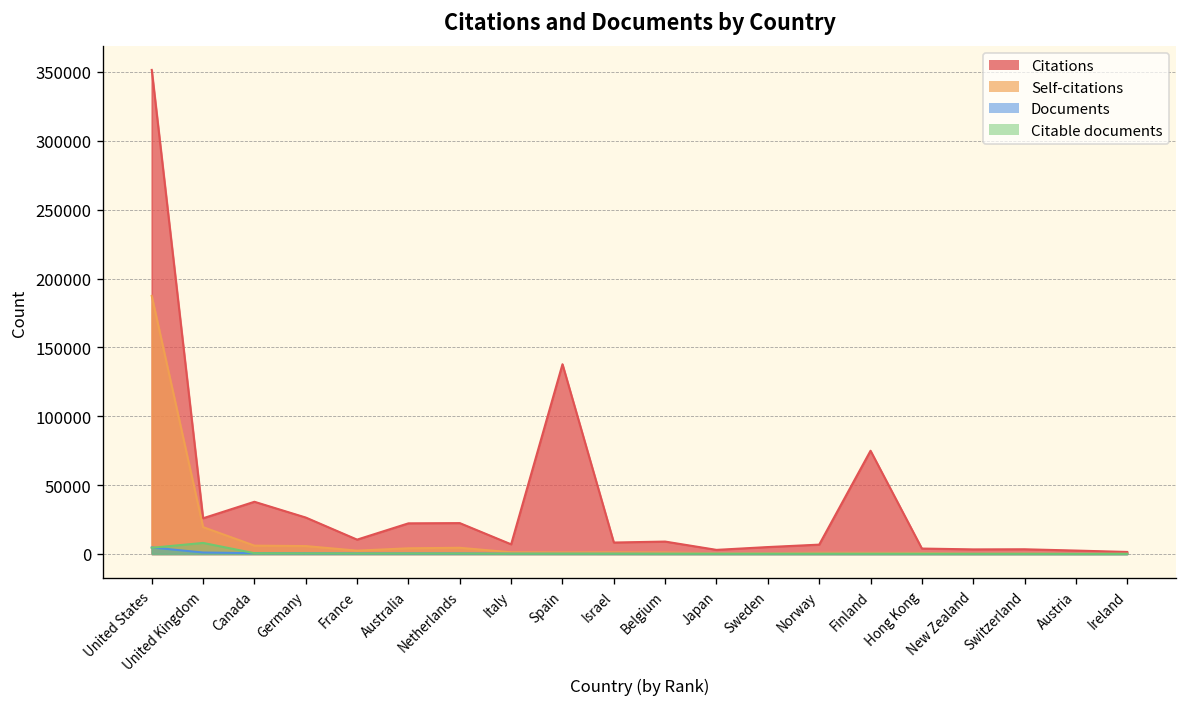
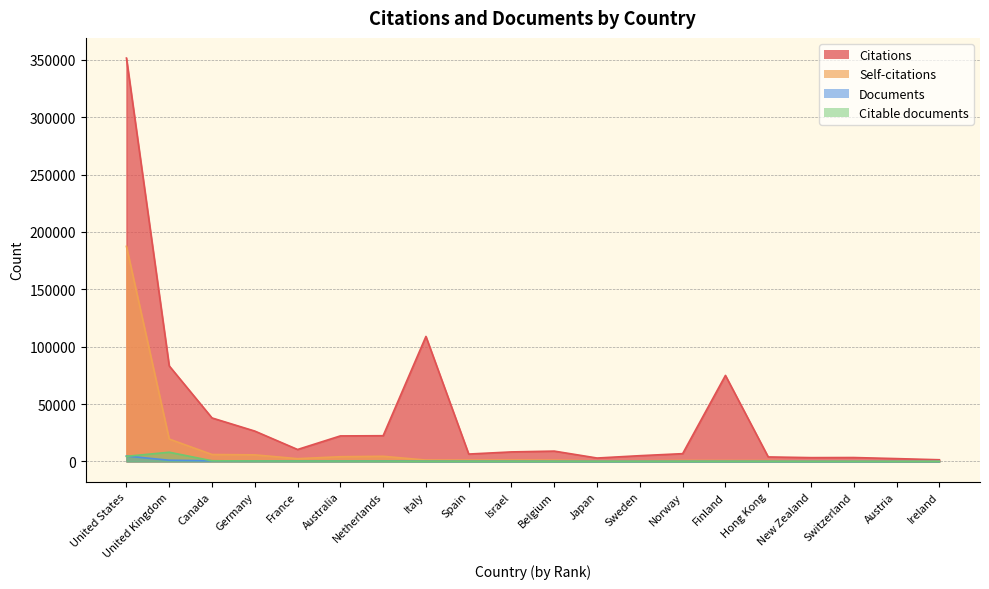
Citations, United Kingdom: 26000 -> 83000
Citations, Italy: 7000 -> 109000
Citations, Spain: 138000 -> 6000
